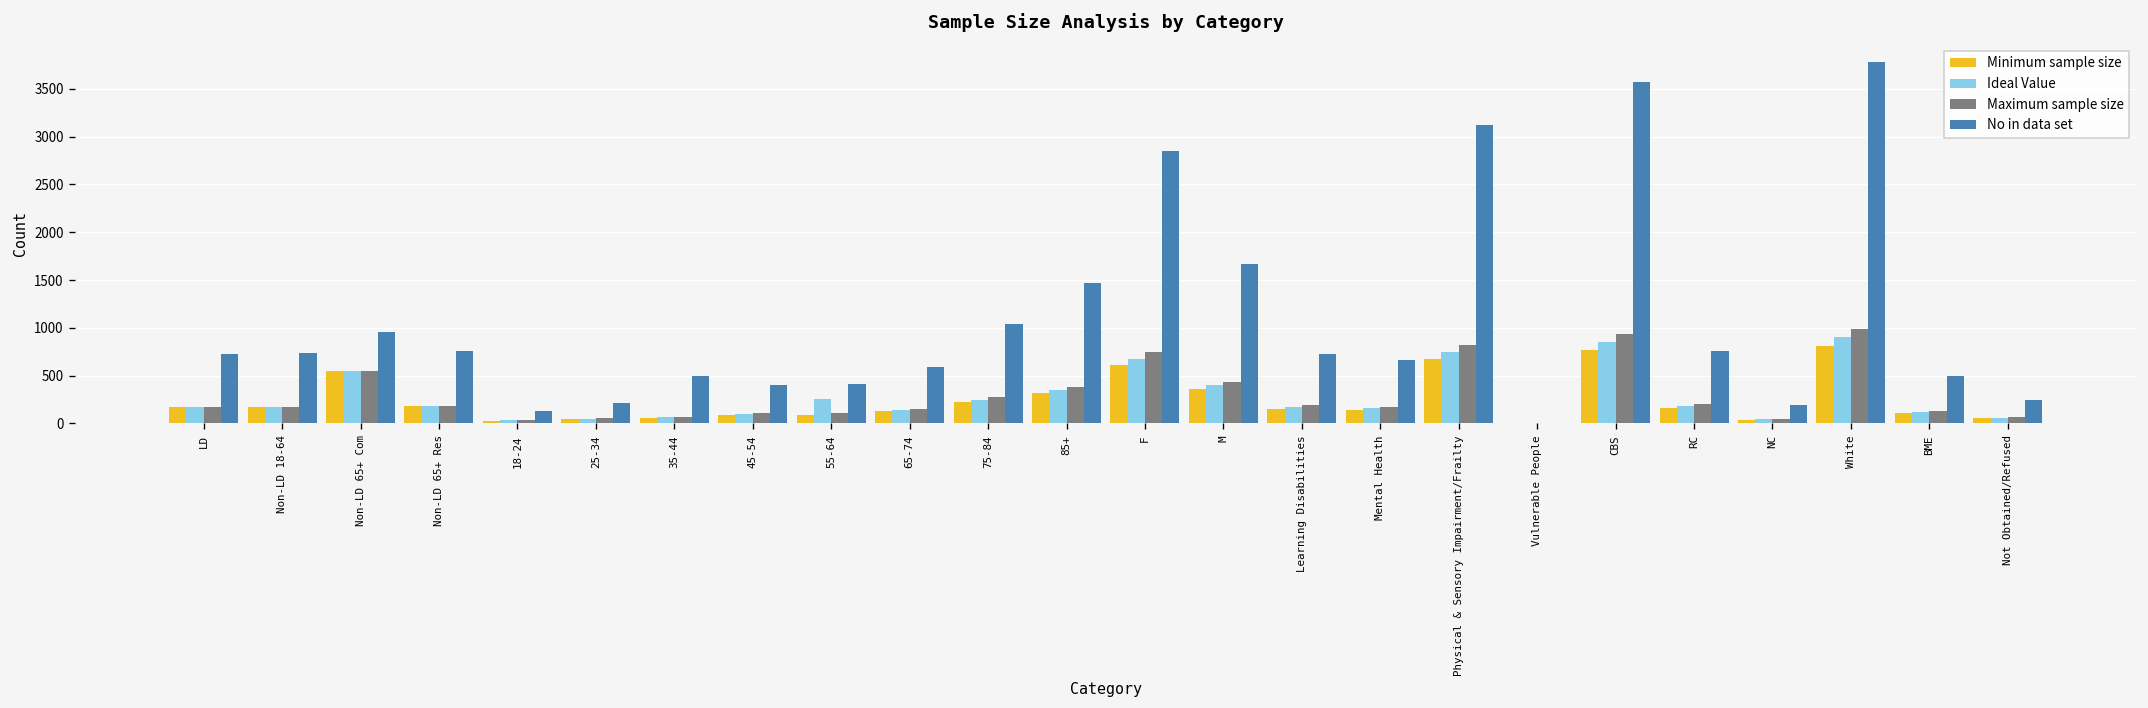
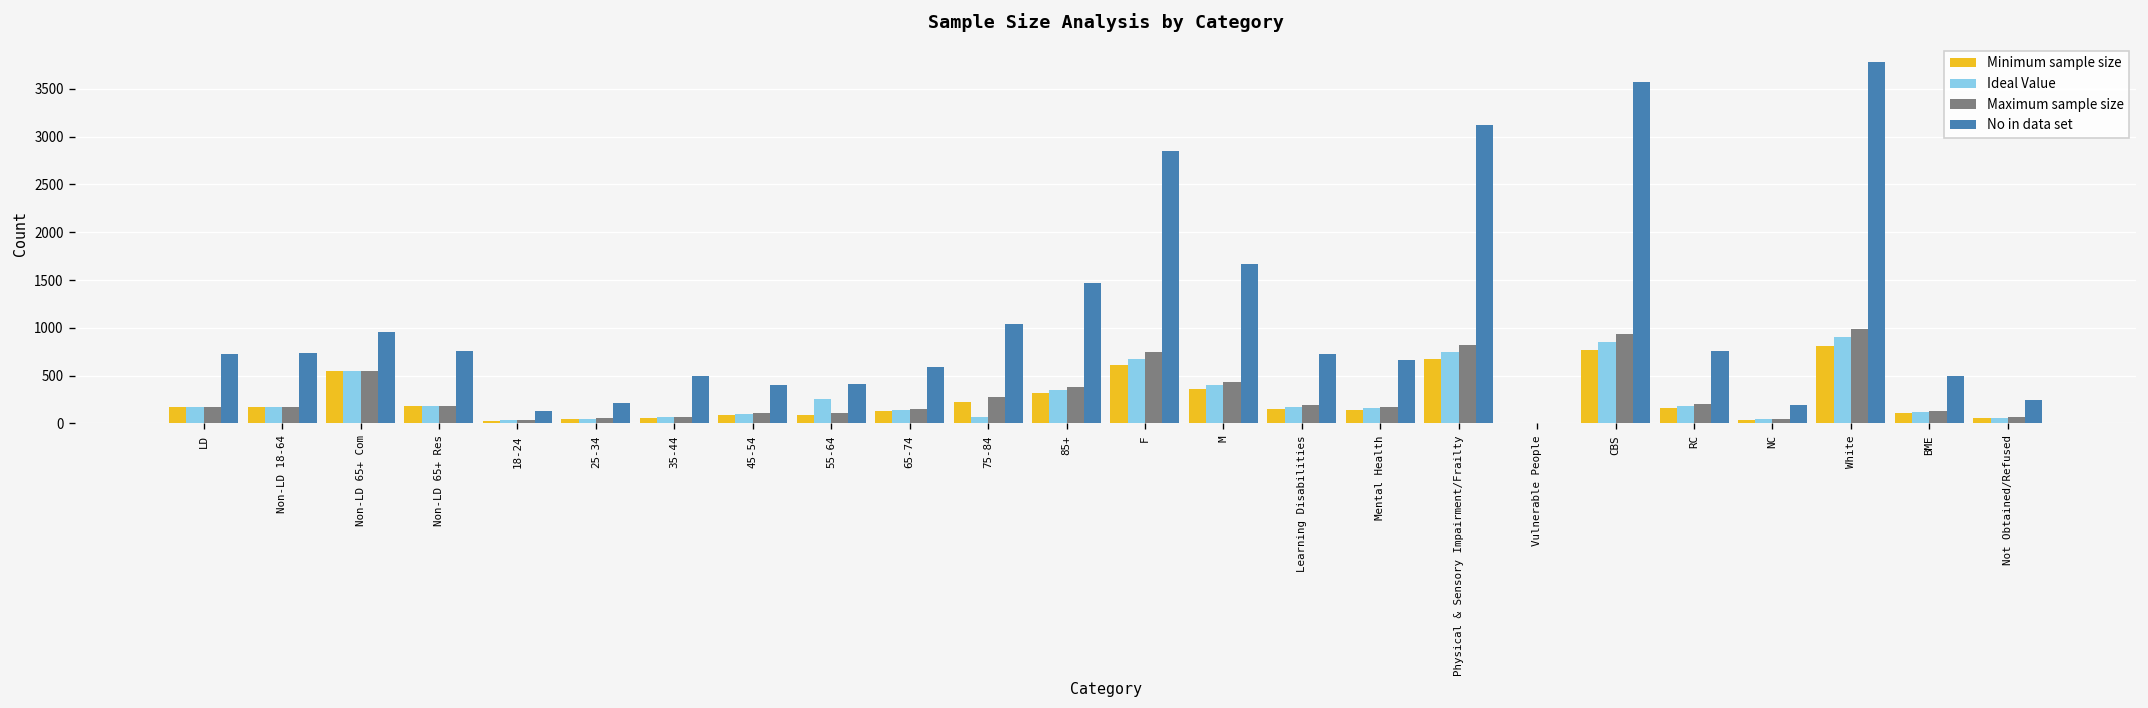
Ideal Value, 75-84: 200 -> 100
